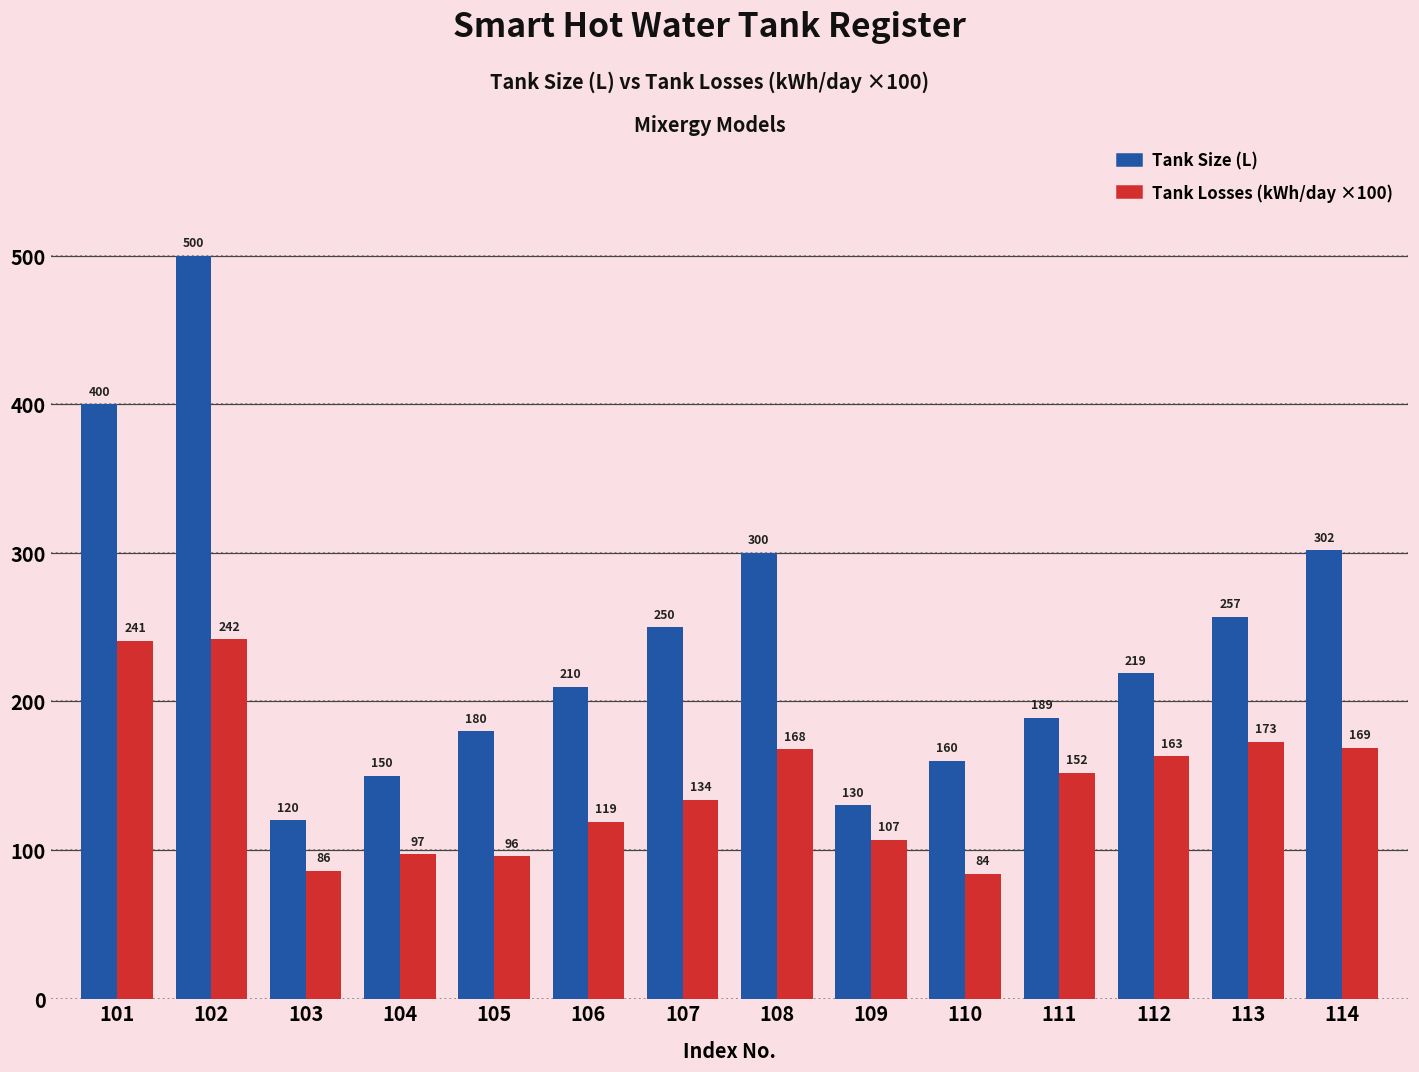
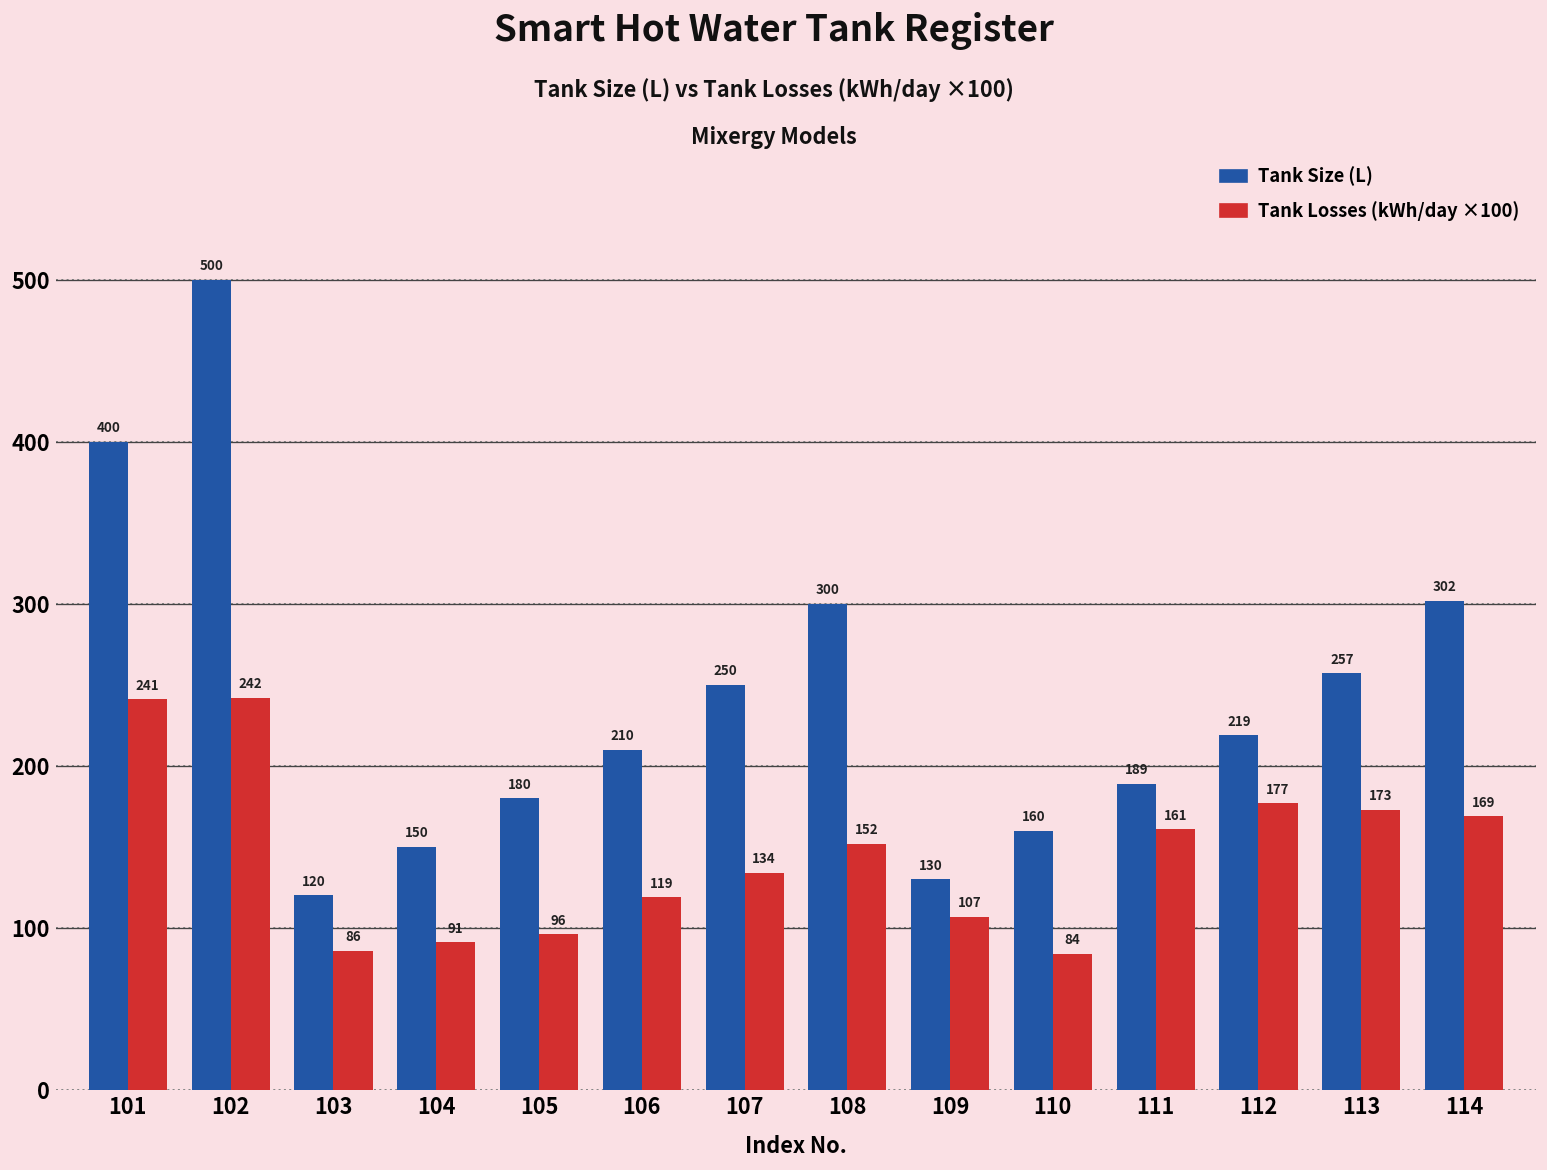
Tank Losses (kWh/day ×100), 104: 97 -> 91
Tank Losses (kWh/day ×100), 108: 168 -> 152
Tank Losses (kWh/day ×100), 111: 152 -> 161
Tank Losses (kWh/day ×100), 112: 163 -> 177
